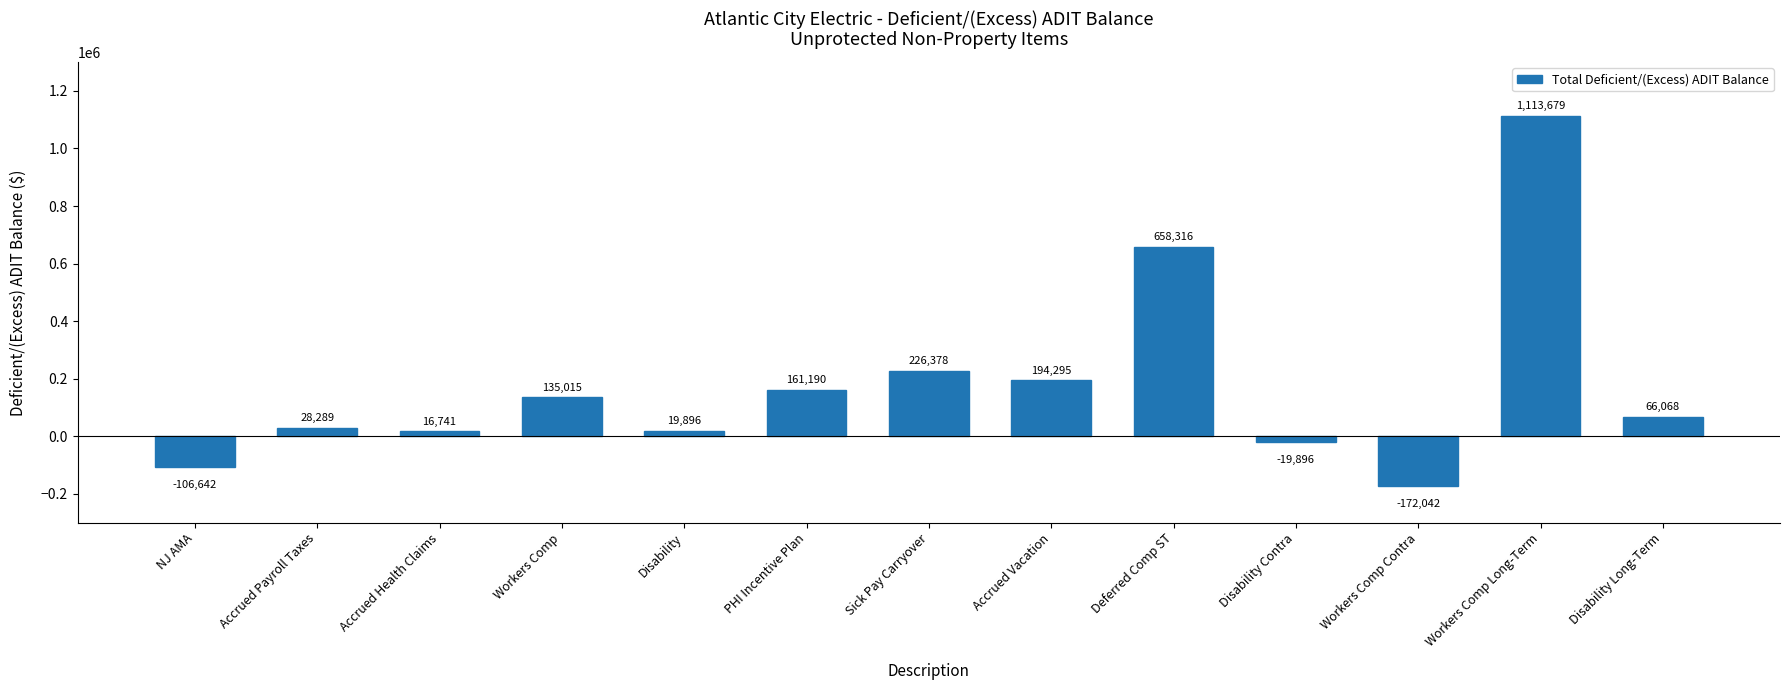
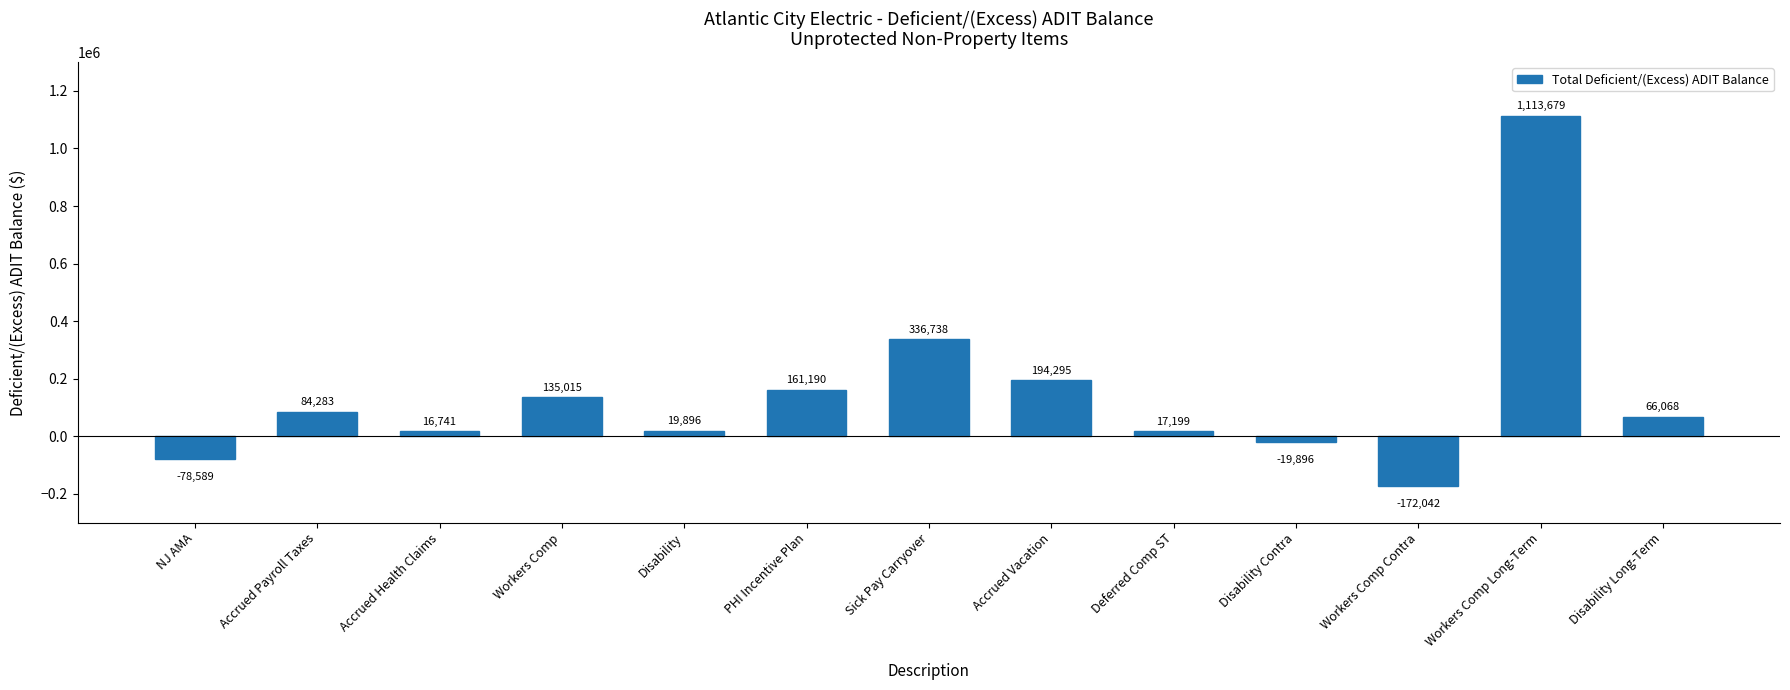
NJ AMA: -106,642 -> -78,589
Accrued Payroll Taxes: 28,289 -> 84,283
Sick Pay Carryover: 226,378 -> 336,738
Deferred Comp ST: 658,316 -> 17,199
